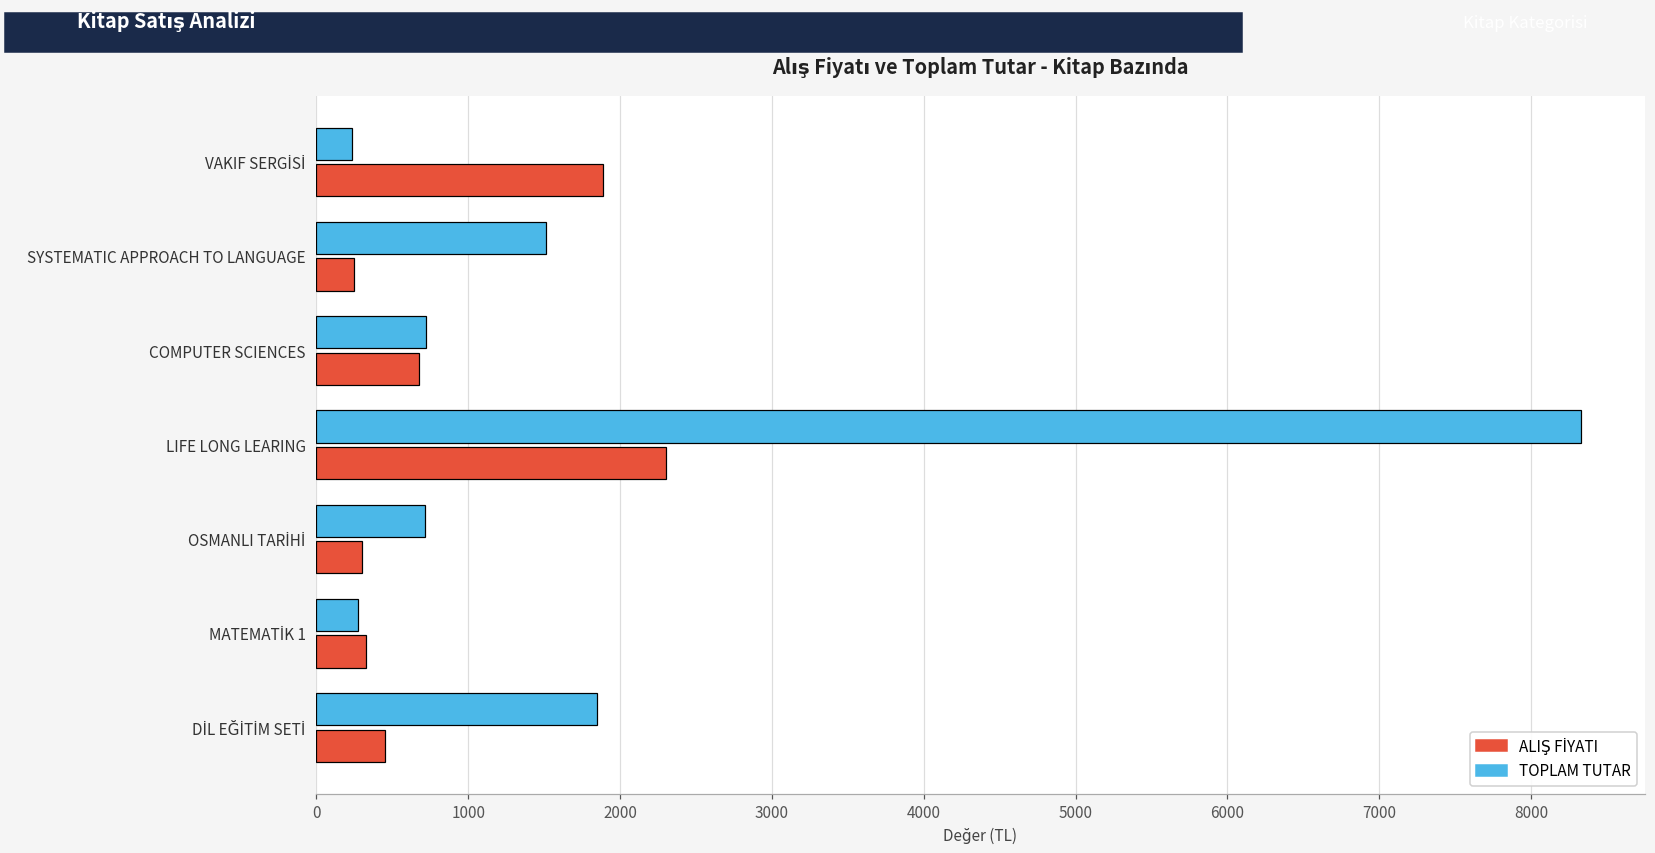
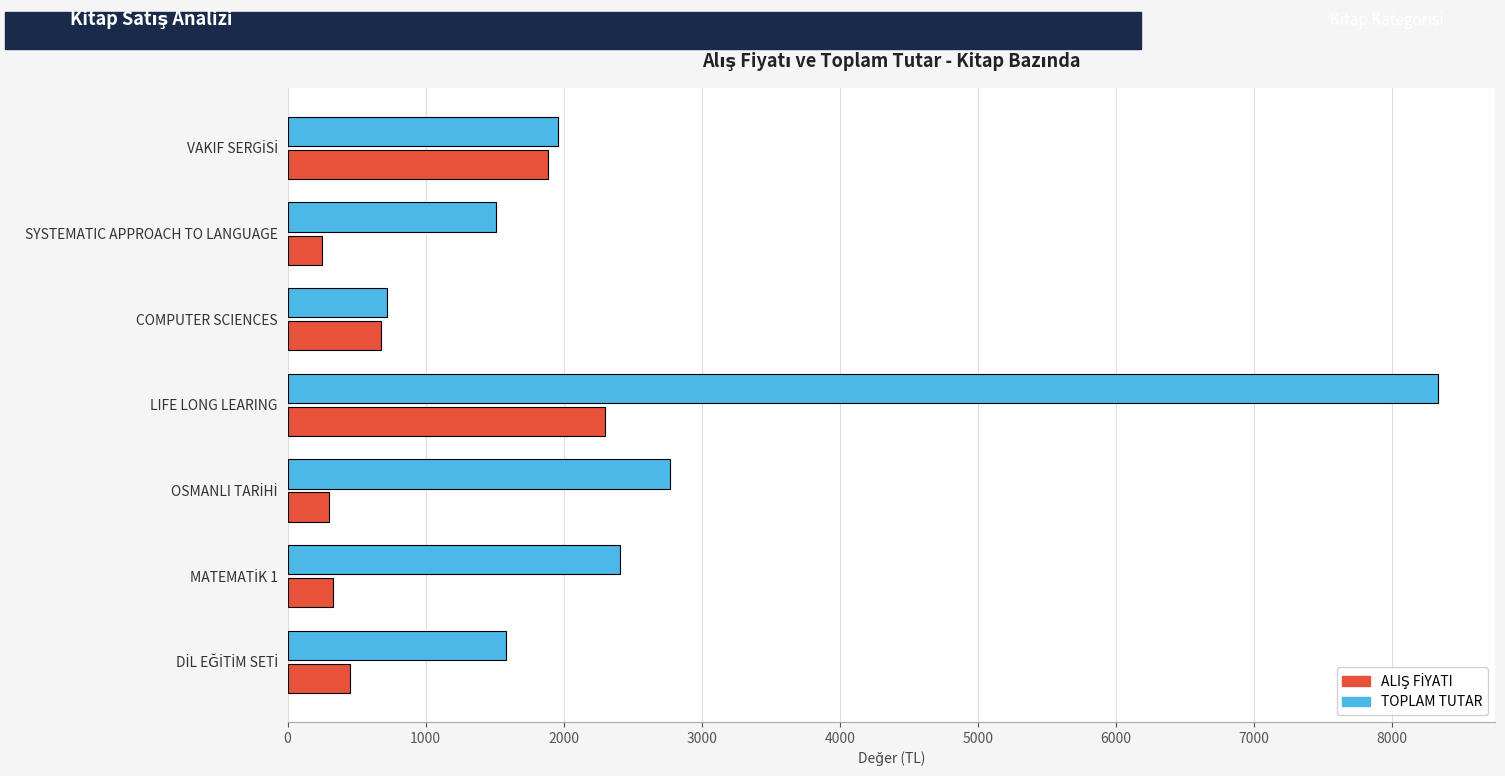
TOPLAM TUTAR, VAKIF SERGİSİ: 240 -> 1960
TOPLAM TUTAR, OSMANLI TARİHİ: 720 -> 2770
TOPLAM TUTAR, MATEMATİK 1: 270 -> 2410
TOPLAM TUTAR, DİL EĞİTİM SETİ: 1850 -> 1580
